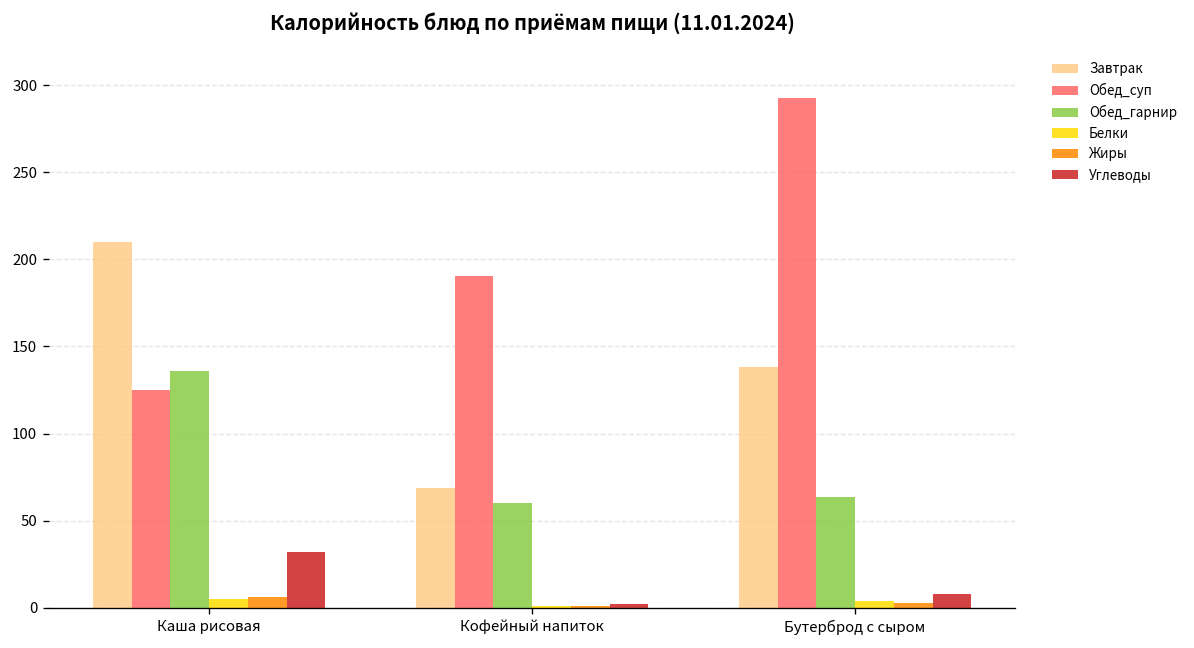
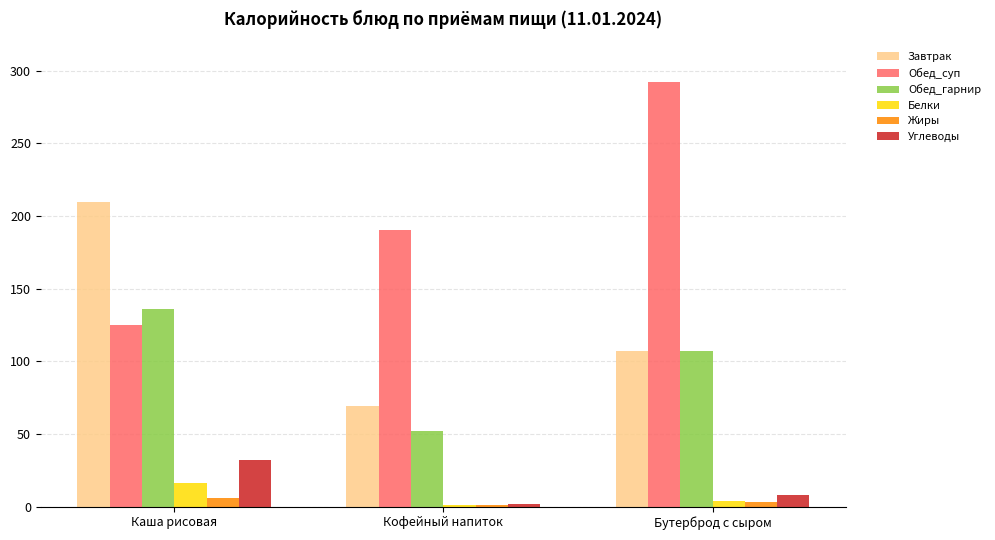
Белки, Каша рисовая: 5 -> 16
Обед_гарнир, Кофейный напиток: 60 -> 52
Завтрак, Бутерброд с сыром: 138 -> 107
Обед_гарнир, Бутерброд с сыром: 63 -> 107
